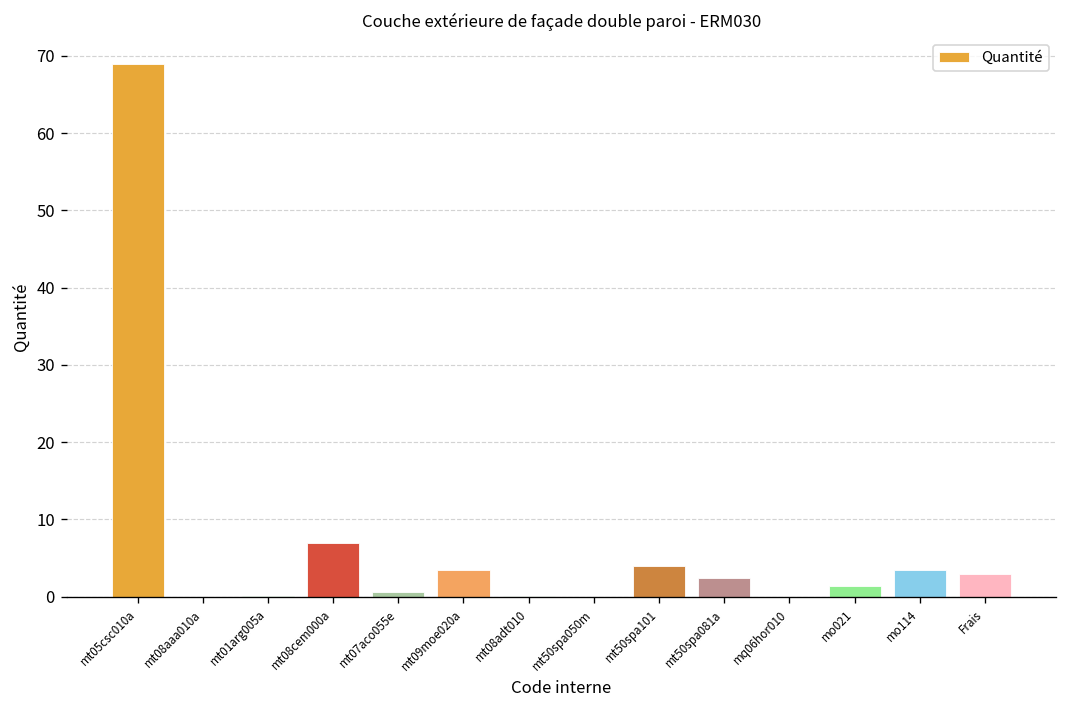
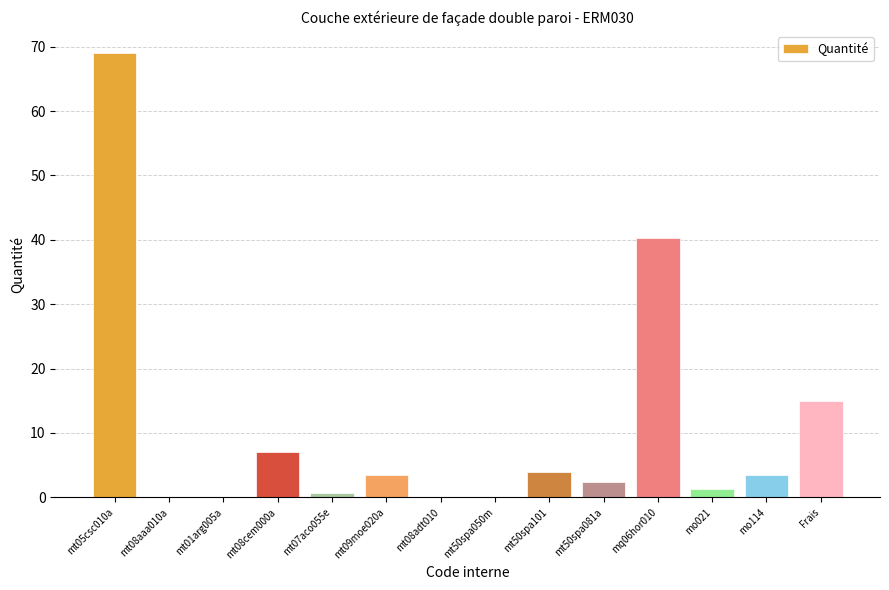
mq06hor010: 0 -> 40
Frais: 3 -> 15
